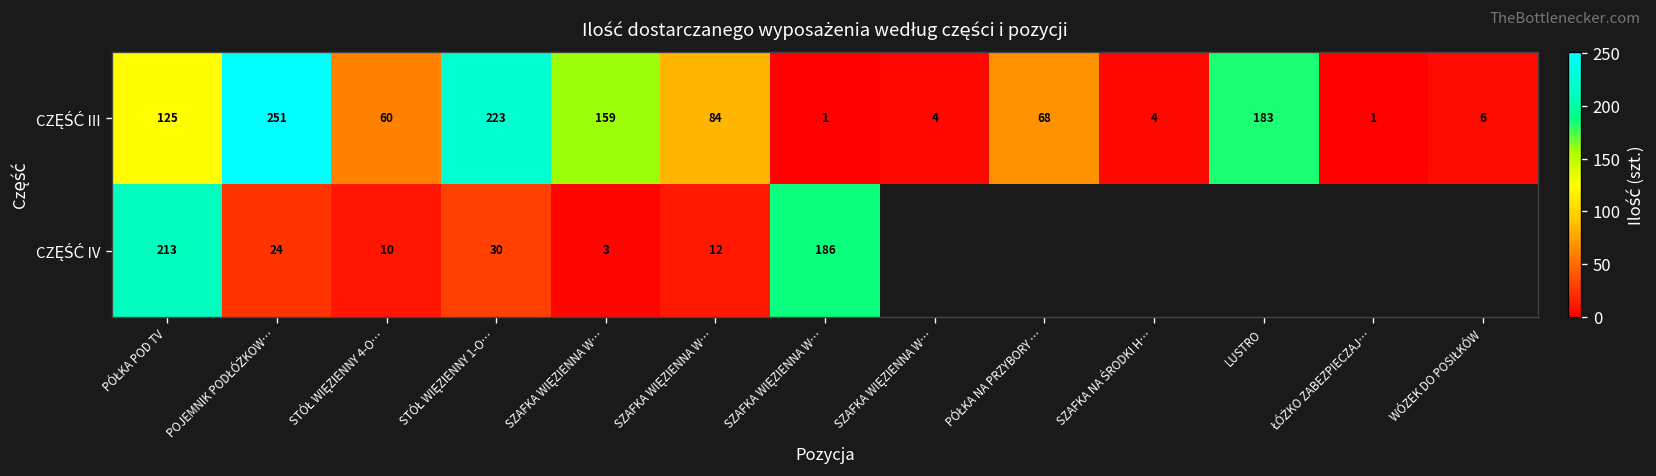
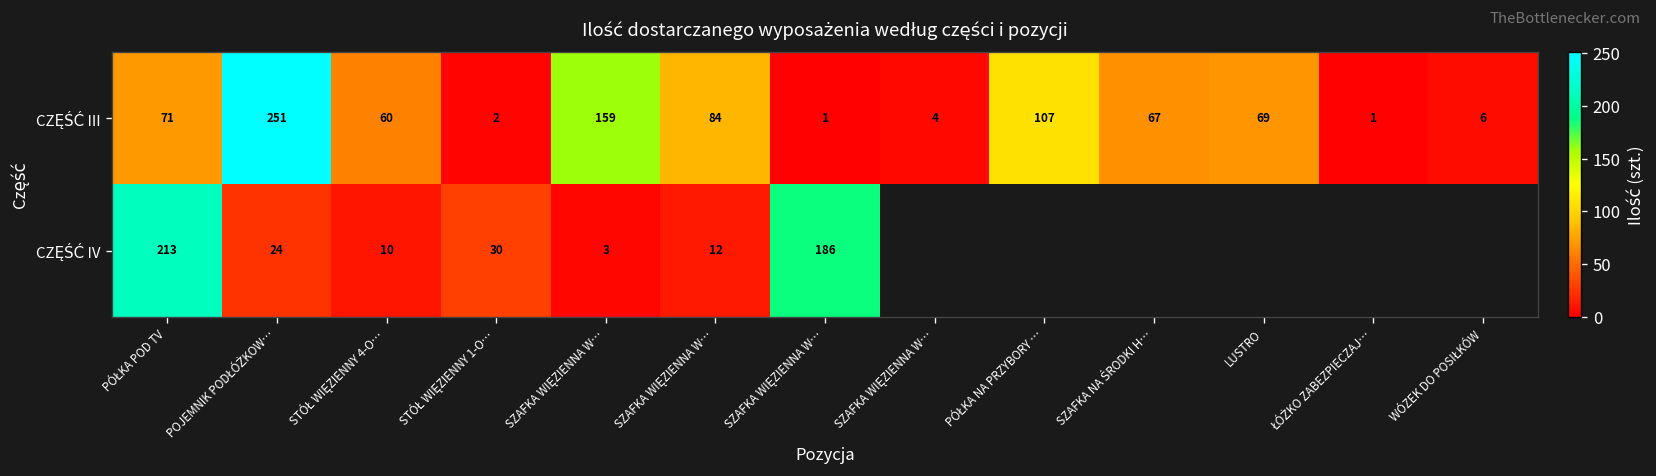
CZĘŚĆ III, PÓŁKA POD TV: 125 -> 71
CZĘŚĆ III, STÓŁ WIĘZIENNY 1-O…: 223 -> 2
CZĘŚĆ III, PÓŁKA NA PRZYBORY …: 68 -> 107
CZĘŚĆ III, SZAFKA NA ŚRODKI H…: 4 -> 67
CZĘŚĆ III, LUSTRO: 183 -> 69
